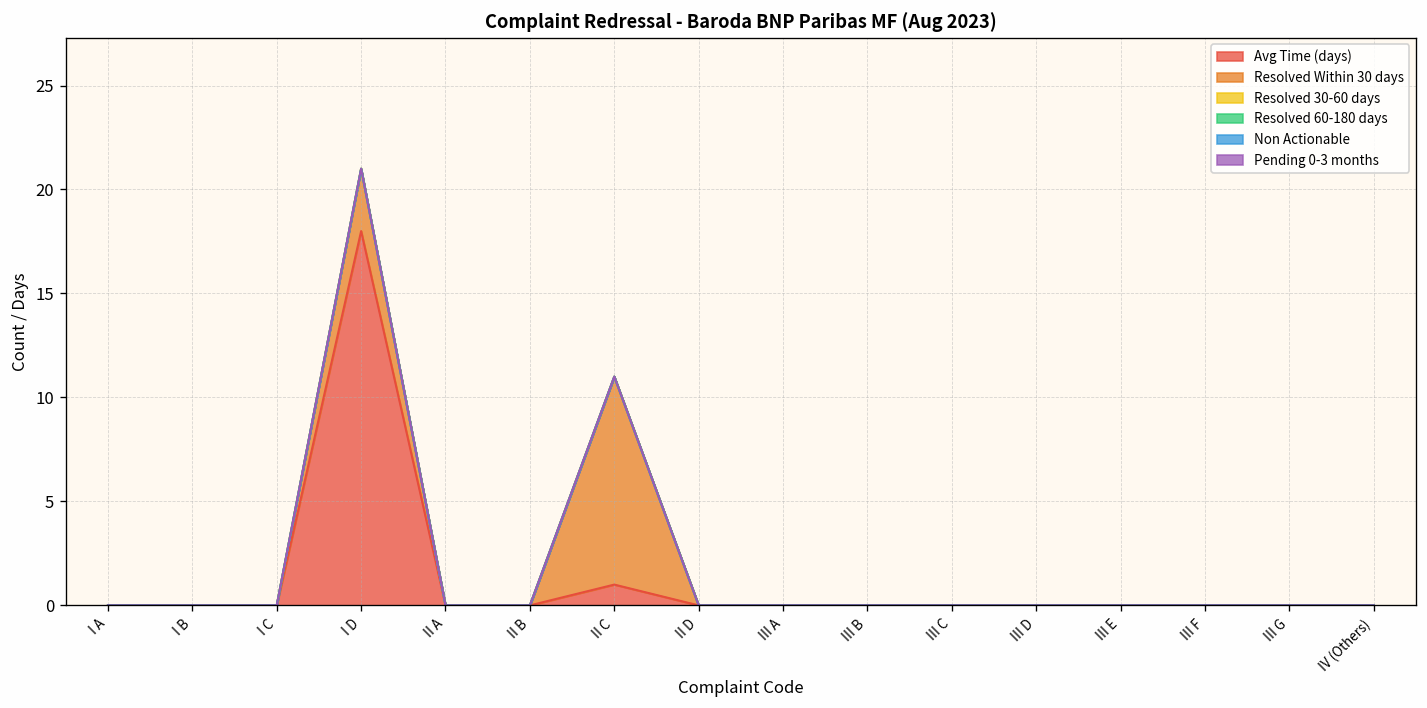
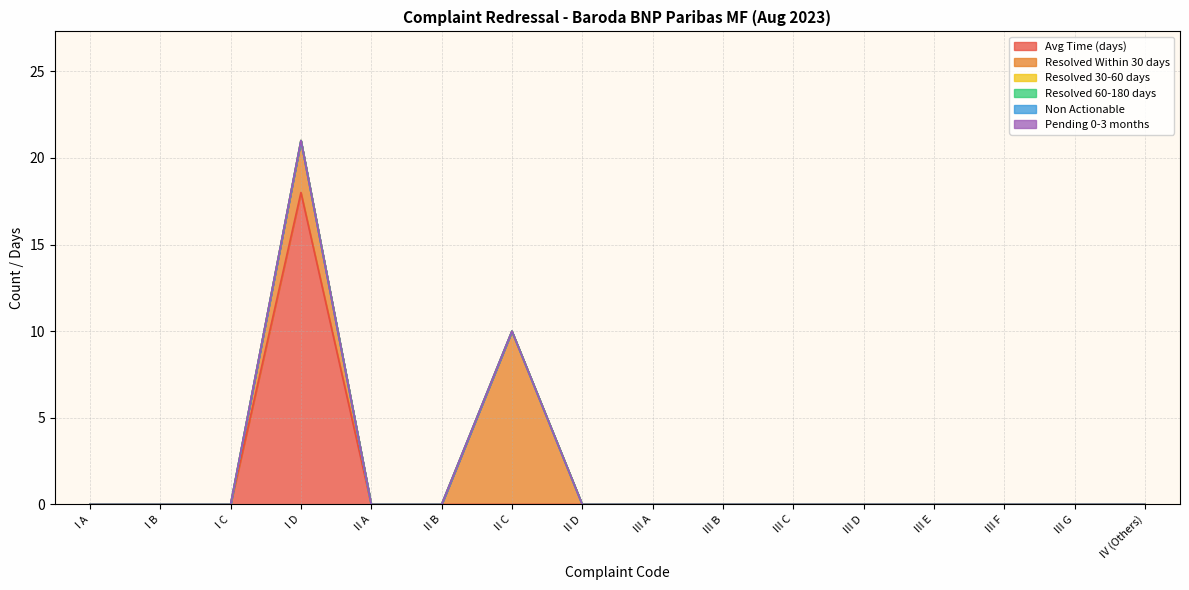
Avg Time (days), II C: 1 -> 0
